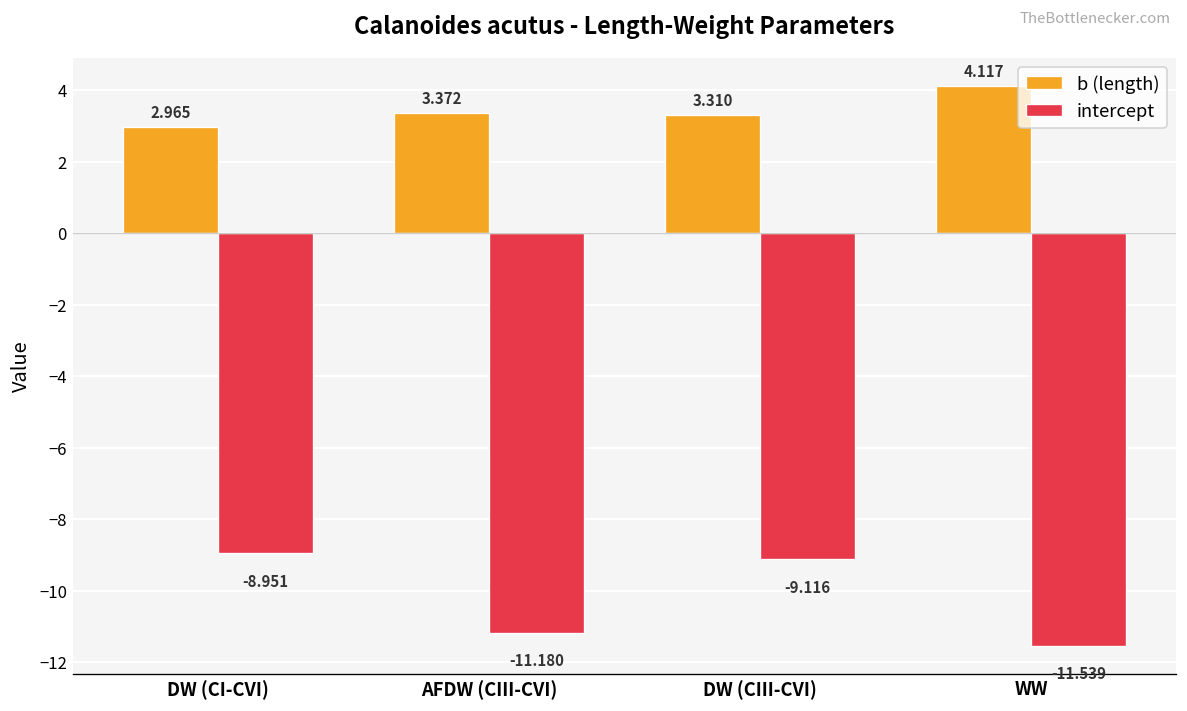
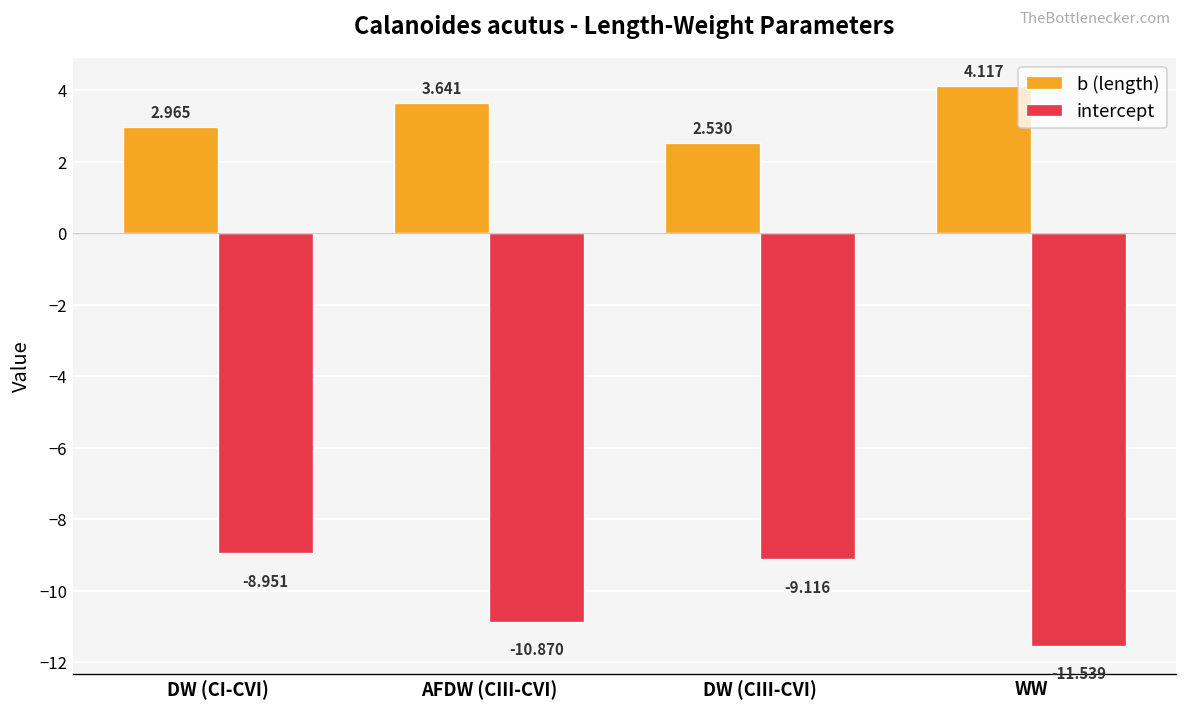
b (length), AFDW (CIII-CVI): 3.372 -> 3.641
intercept, AFDW (CIII-CVI): -11.180 -> -10.870
b (length), DW (CIII-CVI): 3.310 -> 2.530
